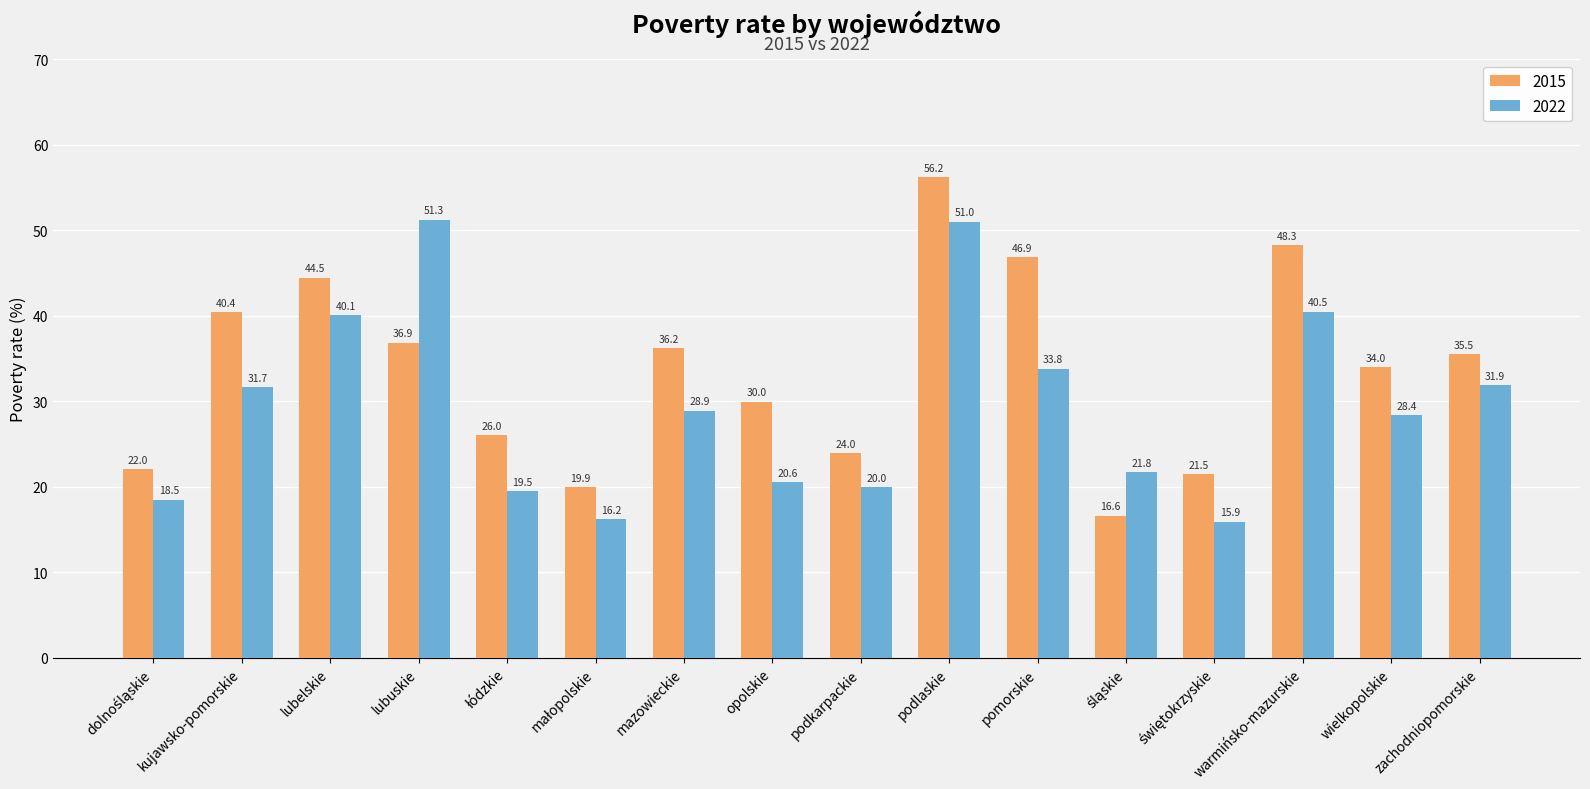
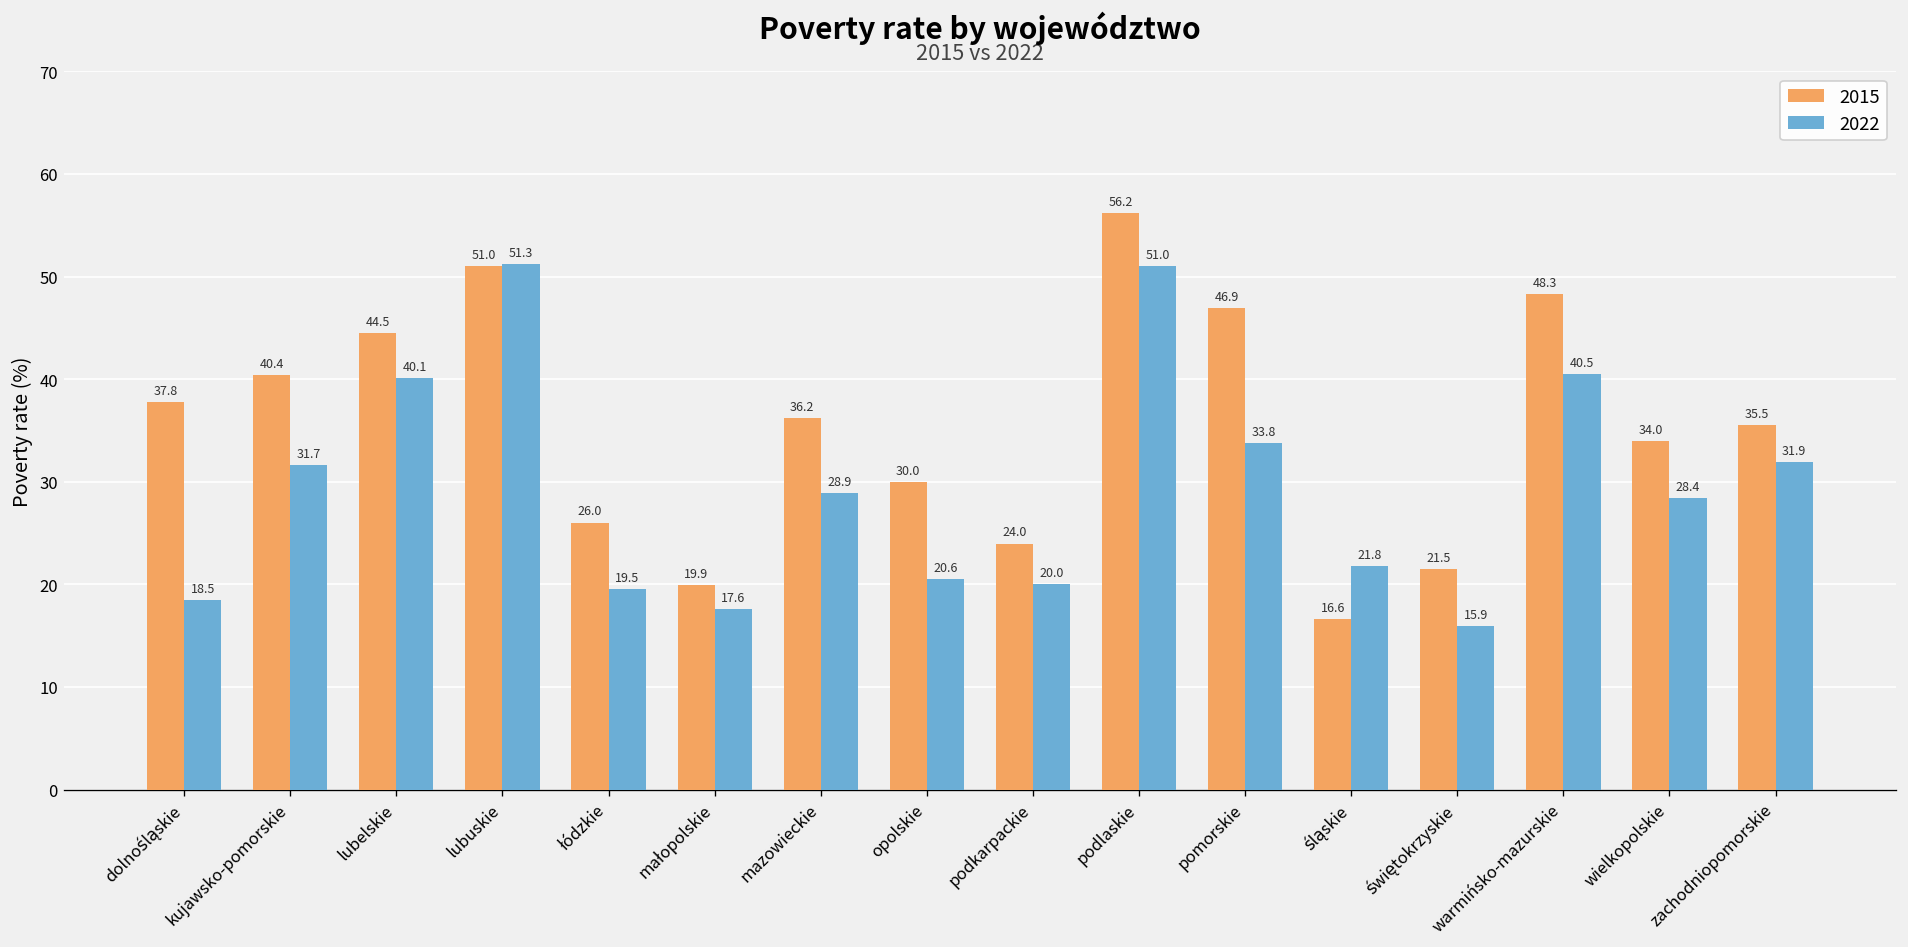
2015, dolnośląskie: 22.0 -> 37.8
2015, lubuskie: 36.9 -> 51.0
2022, małopolskie: 16.2 -> 17.6
